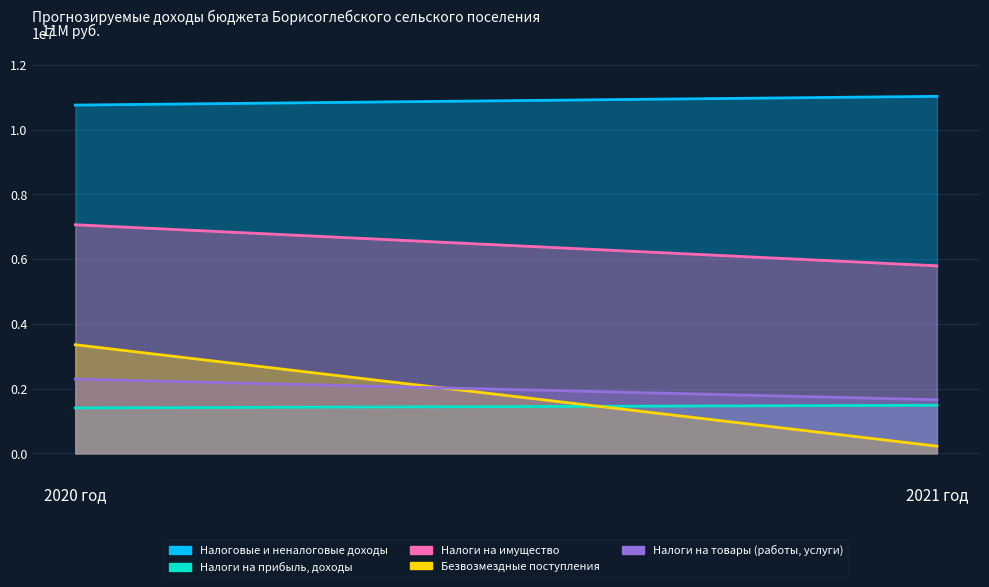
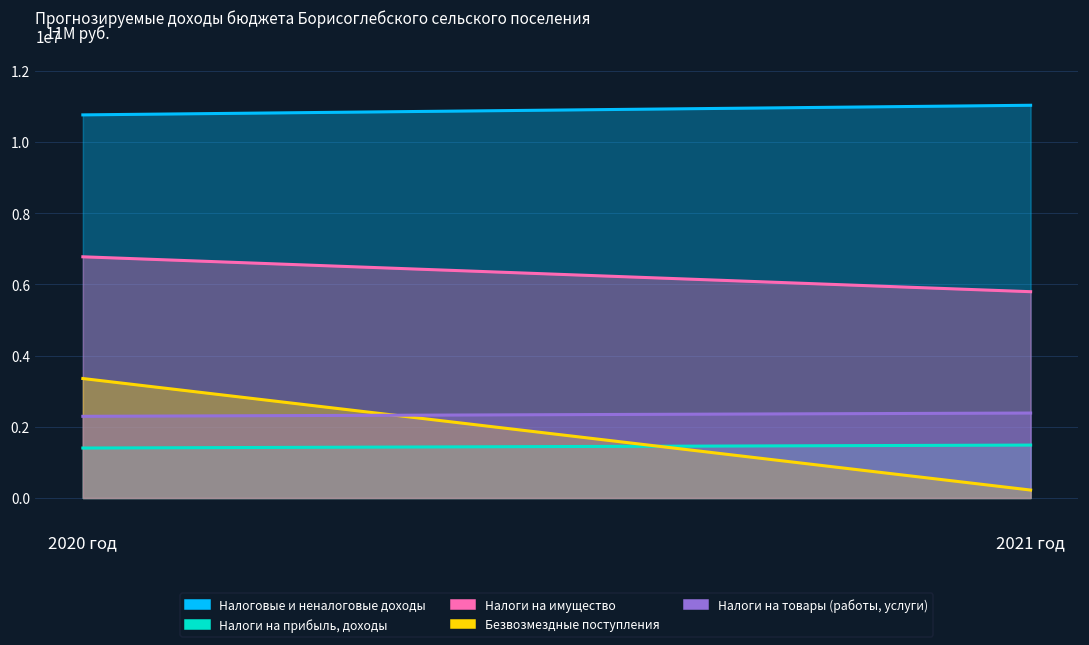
Налоги на имущество, 2020 год: 7100000 -> 6800000
Налоги на товары (работы, услуги), 2021 год: 1700000 -> 2400000
